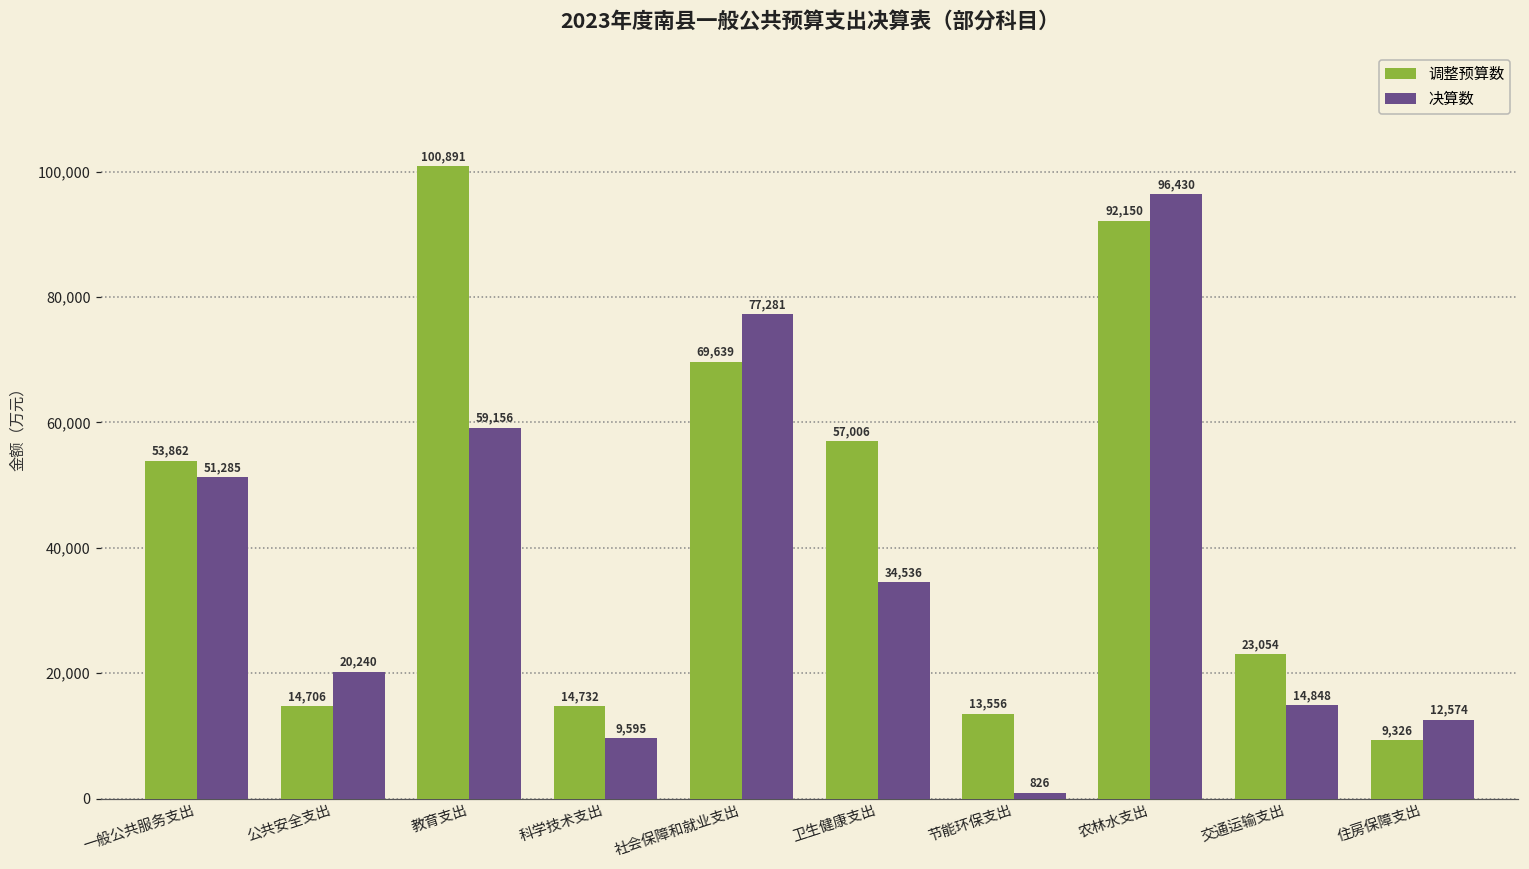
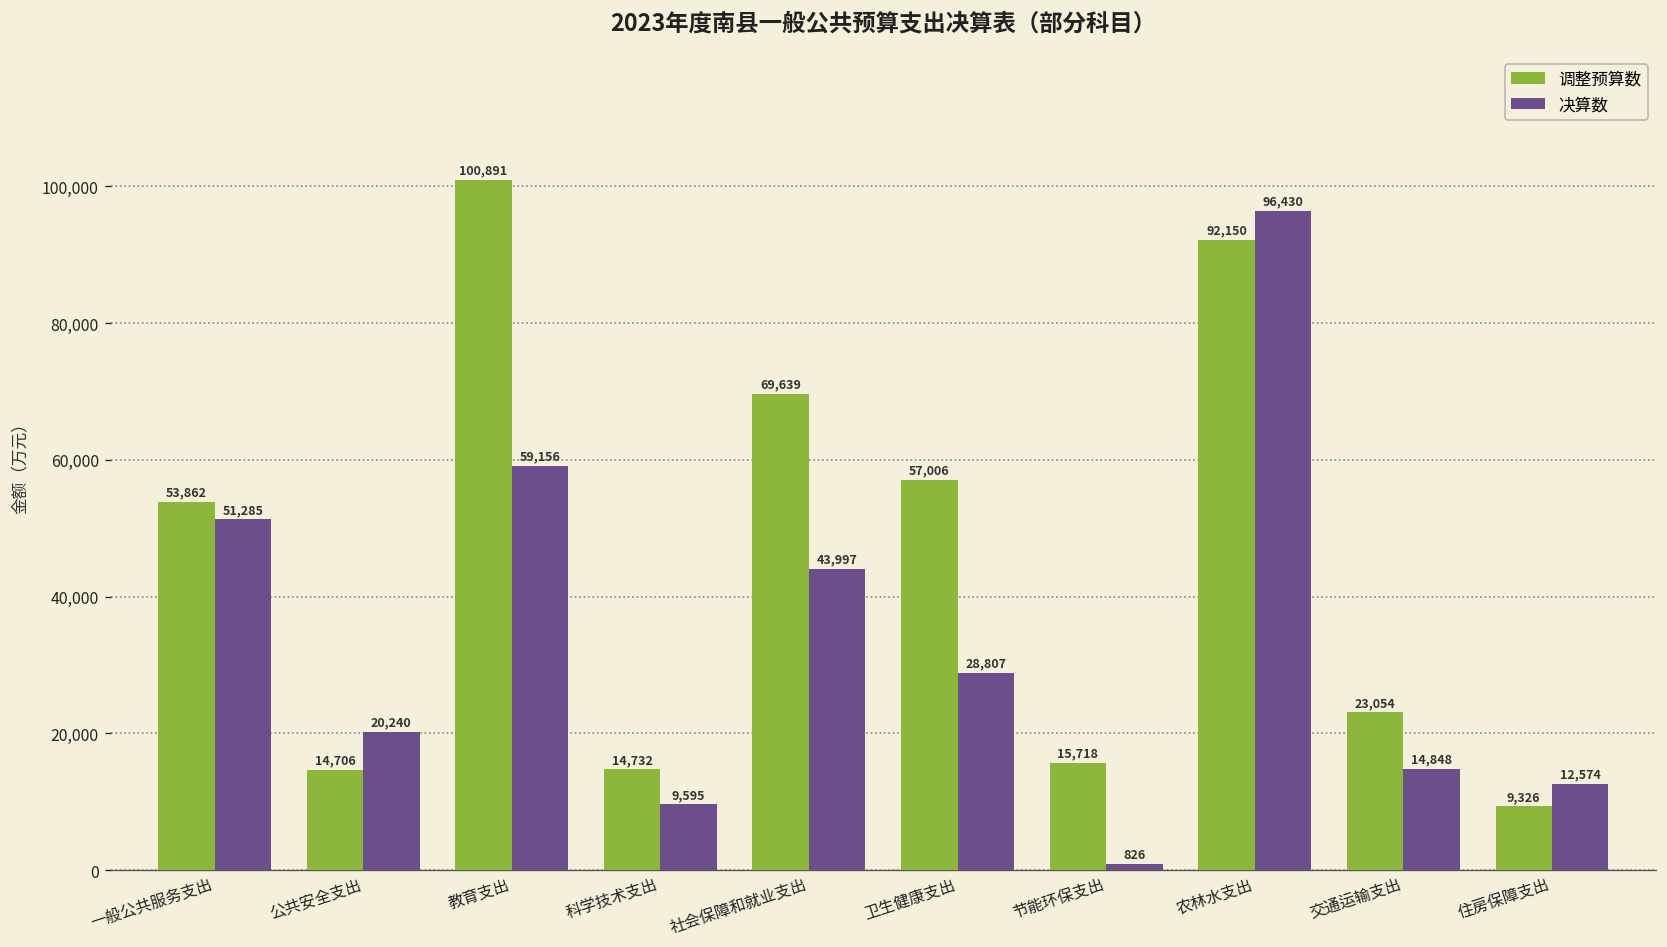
决算数, 社会保障和就业支出: 77,281 -> 43,997
决算数, 卫生健康支出: 34,536 -> 28,807
调整预算数, 节能环保支出: 13,556 -> 15,718
